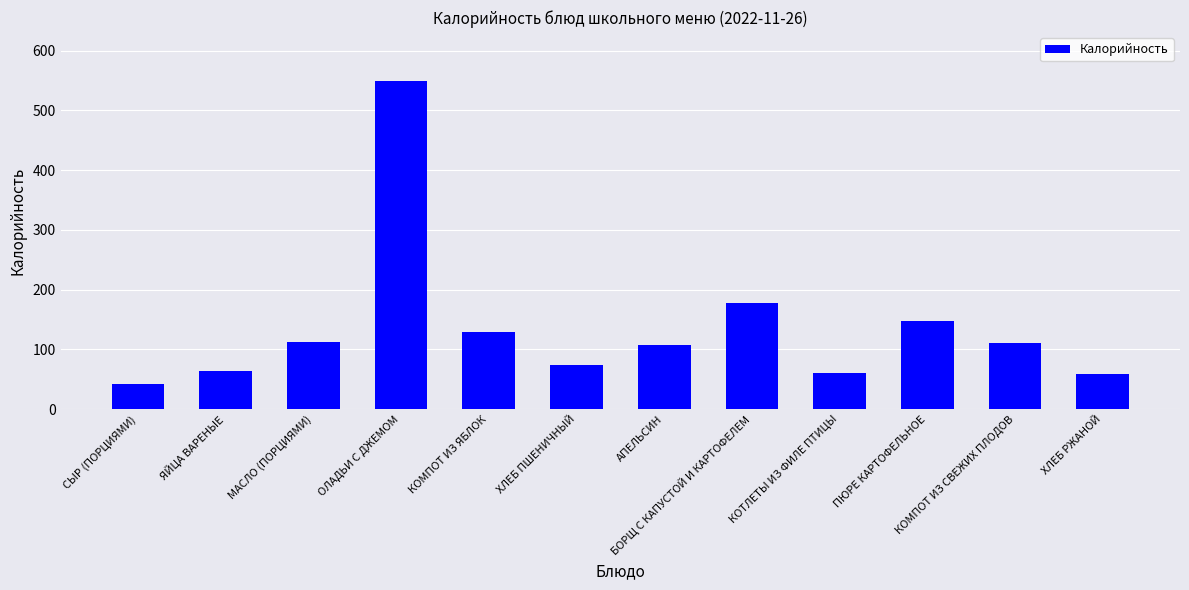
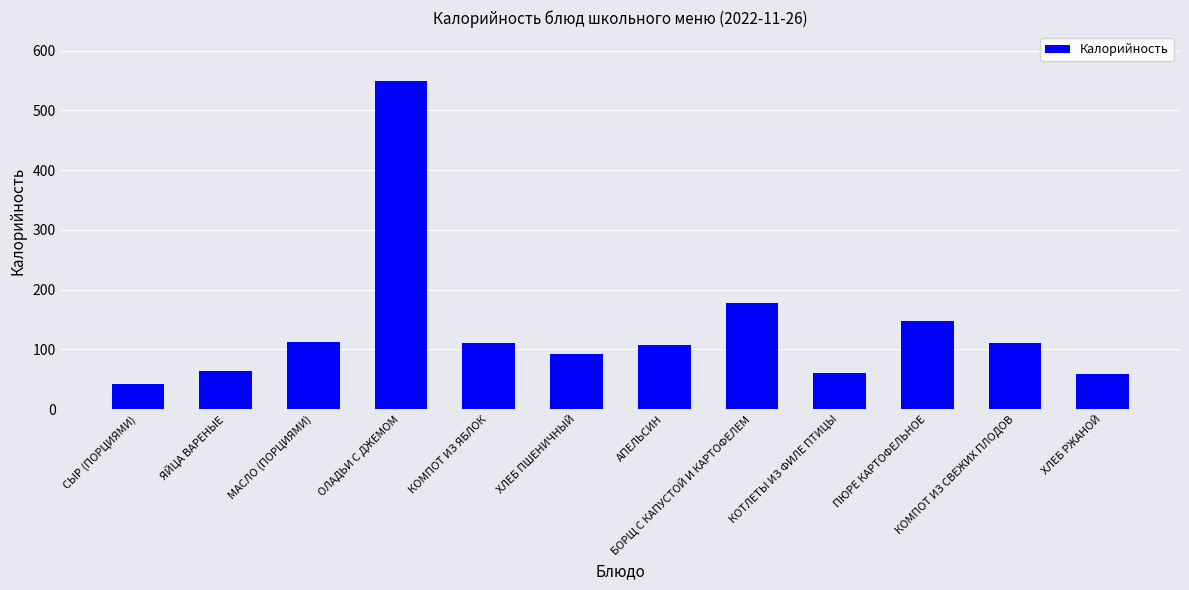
КОМПОТ ИЗ ЯБЛОК: 130 -> 110
ХЛЕБ ПШЕНИЧНЫЙ: 70 -> 90
